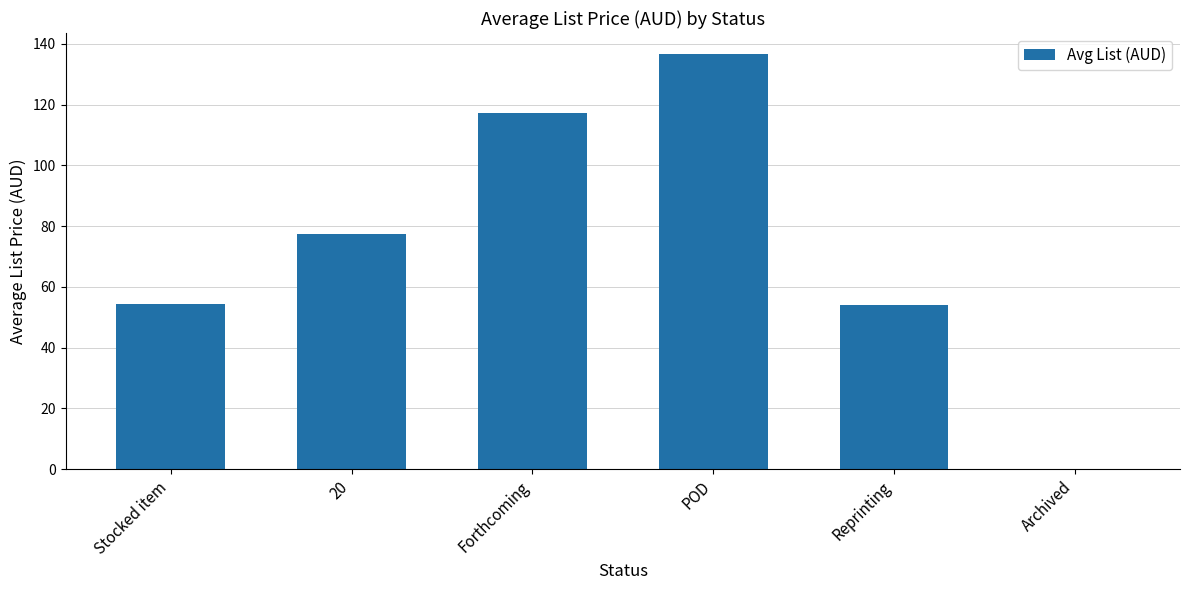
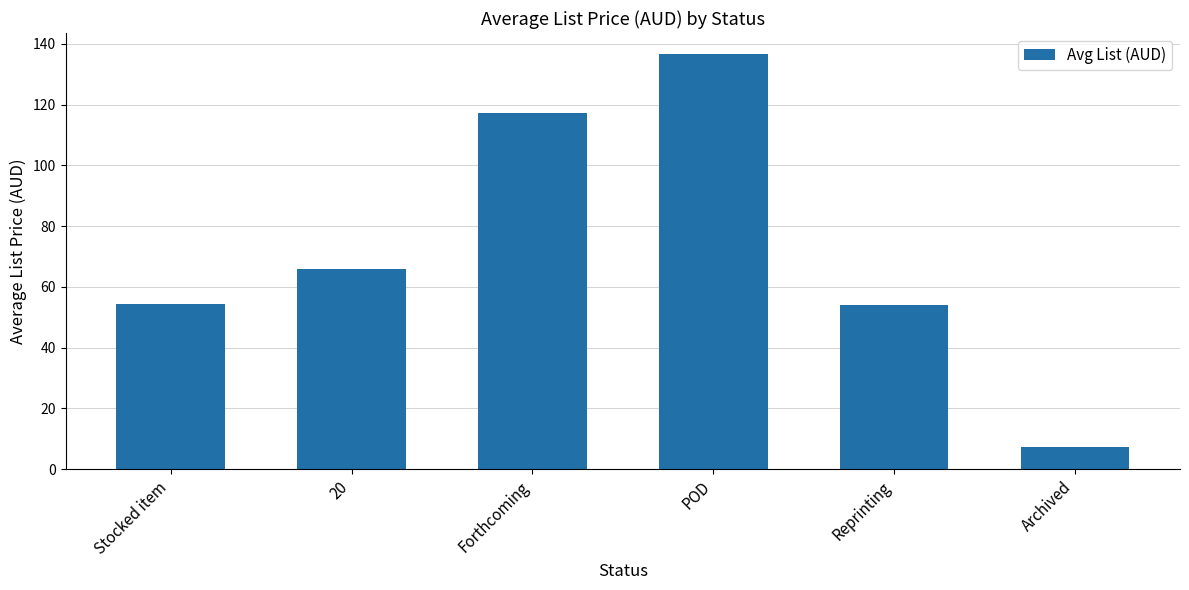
20: 77 -> 66
Archived: 0 -> 7
